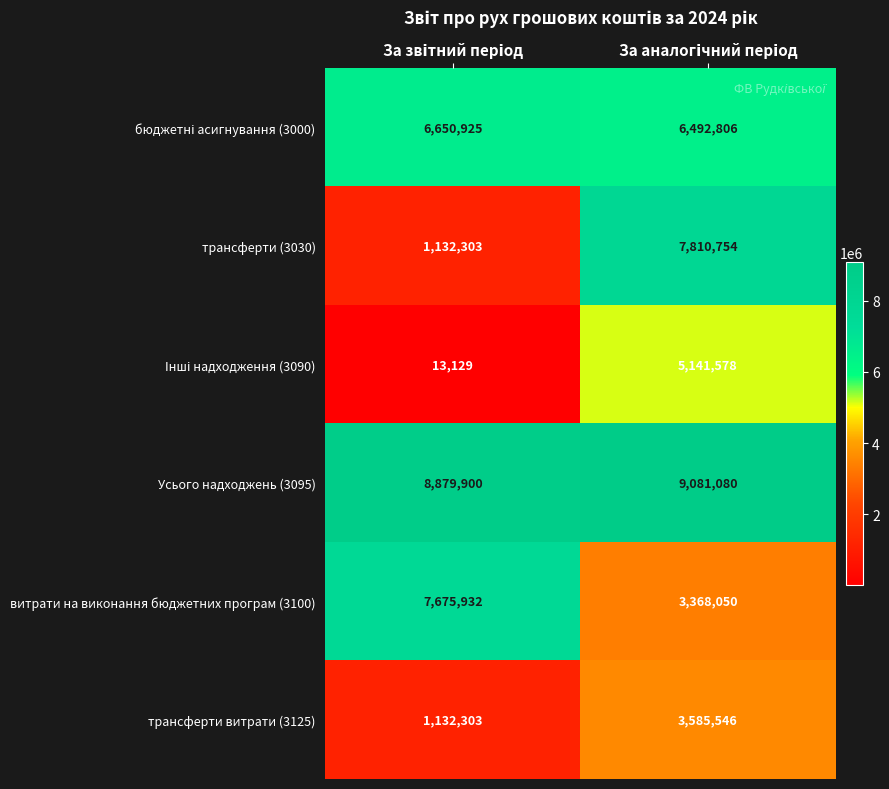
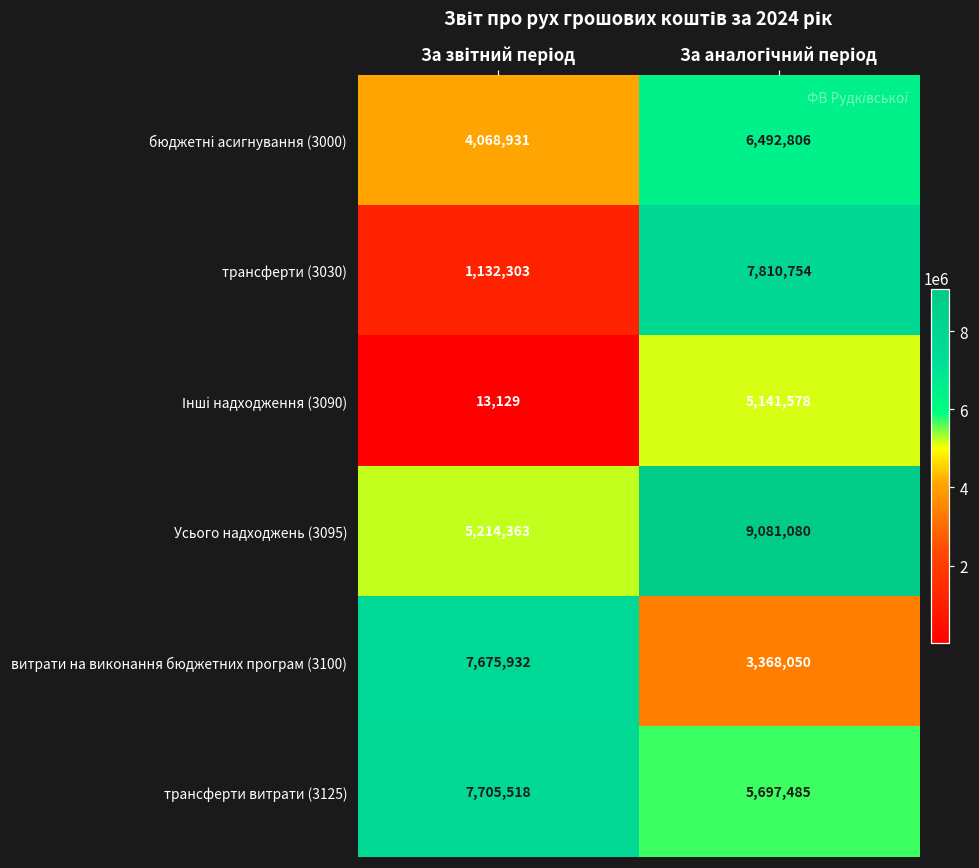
бюджетні асигнування (3000), За звітний період: 6,650,925 -> 4,068,931
Усього надходжень (3095), За звітний період: 8,879,900 -> 5,214,363
трансферти витрати (3125), За звітний період: 1,132,303 -> 7,705,518
трансферти витрати (3125), За аналогічний період: 3,585,546 -> 5,697,485
